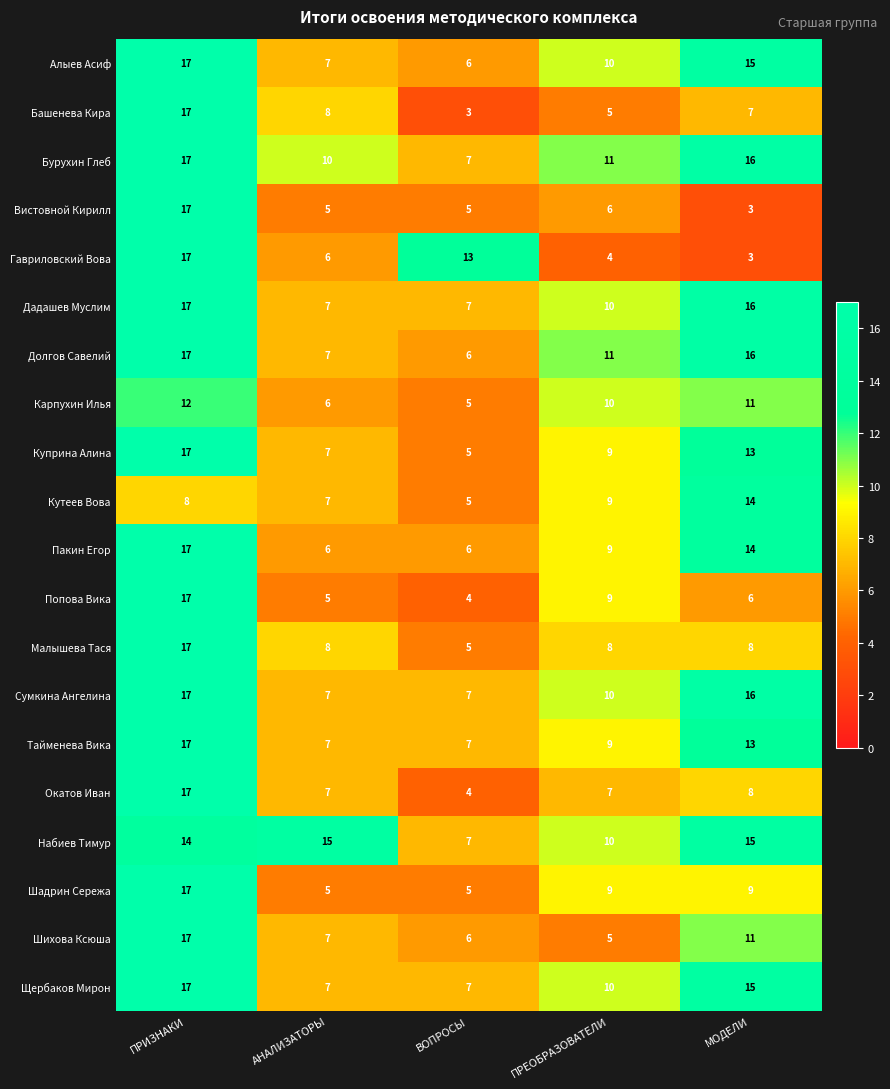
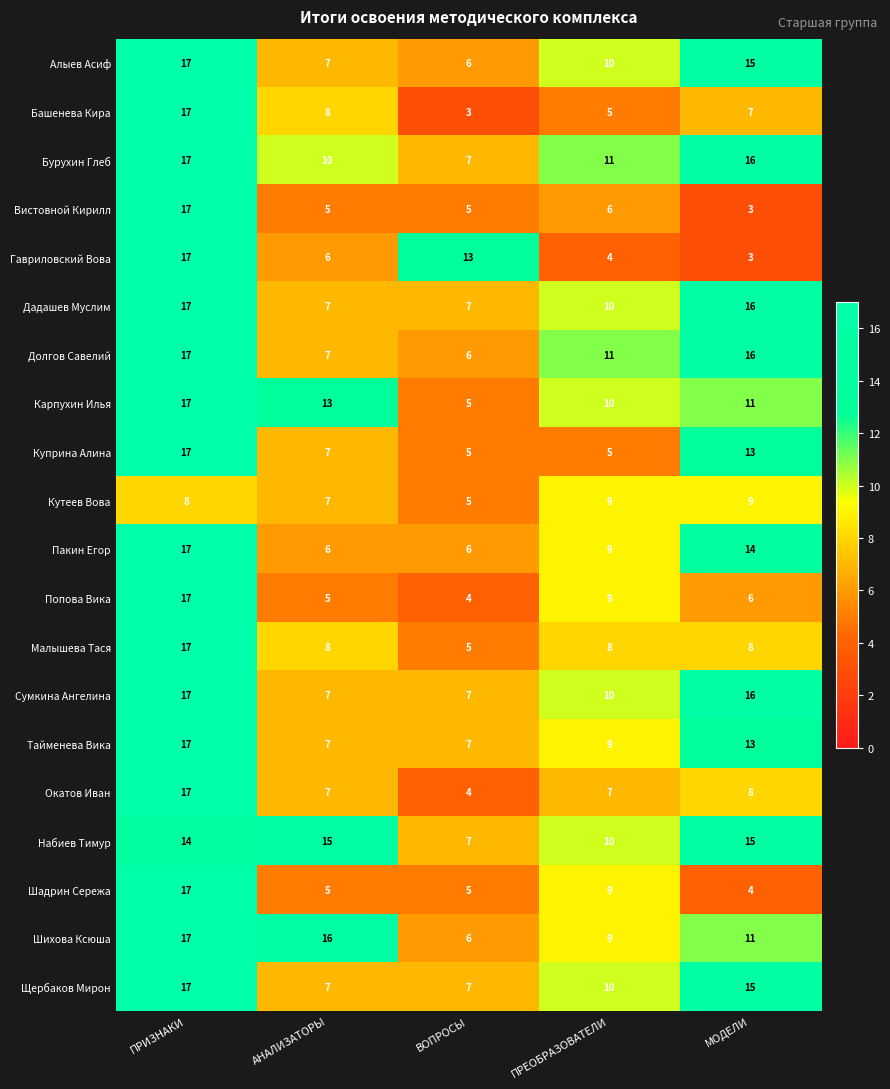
Карпухин Илья, ПРИЗНАКИ: 12 -> 17
Карпухин Илья, АНАЛИЗАТОРЫ: 6 -> 13
Куприна Алина, ПРЕОБРАЗОВАТЕЛИ: 9 -> 5
Кутеев Вова, МОДЕЛИ: 14 -> 9
Шадрин Сережа, МОДЕЛИ: 9 -> 4
Шихова Ксюша, АНАЛИЗАТОРЫ: 7 -> 16
Шихова Ксюша, ПРЕОБРАЗОВАТЕЛИ: 5 -> 9
